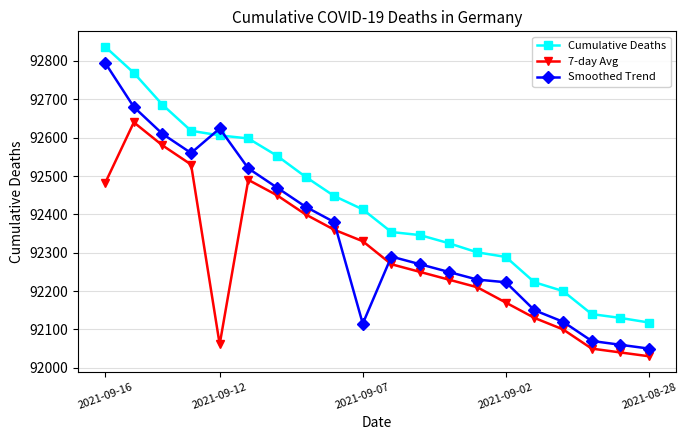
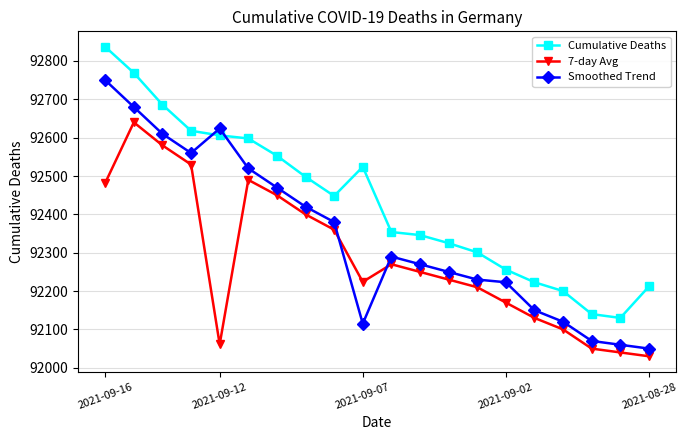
Smoothed Trend, 2021-09-16: 92800 -> 92750
Cumulative Deaths, 2021-09-07: 92410 -> 92520
7-day Avg, 2021-09-07: 92330 -> 92220
Cumulative Deaths, 2021-09-02: 92290 -> 92260
Cumulative Deaths, 2021-08-28: 92120 -> 92210
